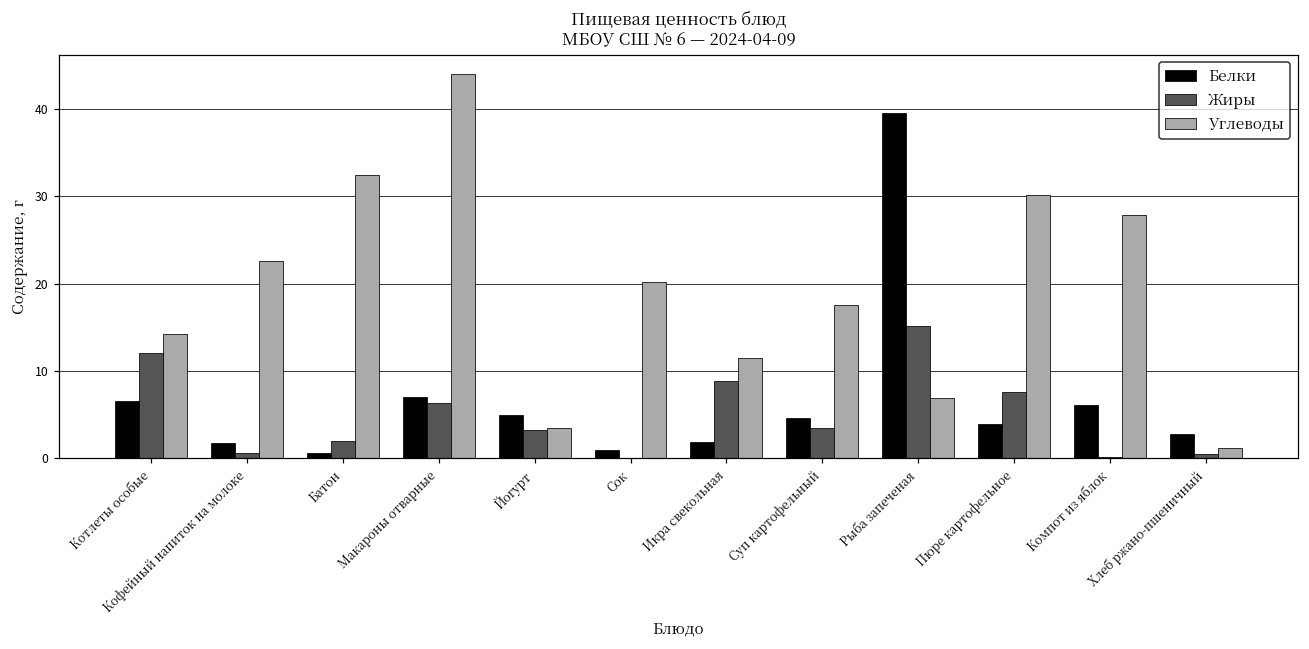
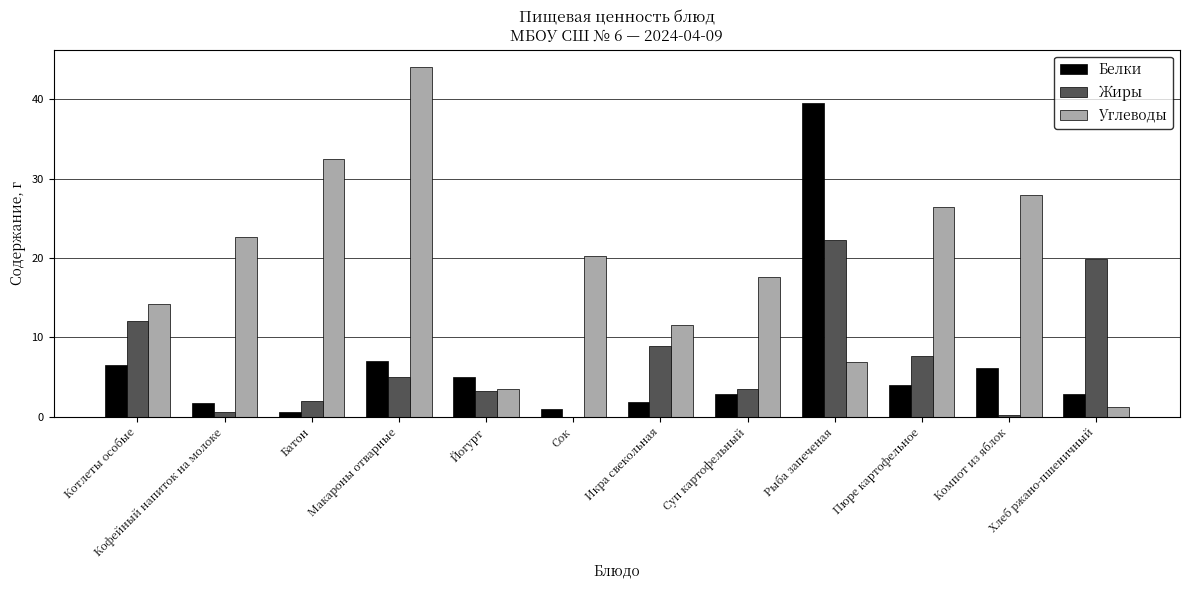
Жиры, Макароны отварные: 6 -> 5
Белки, Суп картофельный: 5 -> 3
Жиры, Рыба запеченая: 15 -> 22
Углеводы, Пюре картофельное: 30 -> 26
Жиры, Хлеб ржано-пшеничный: 1 -> 20
